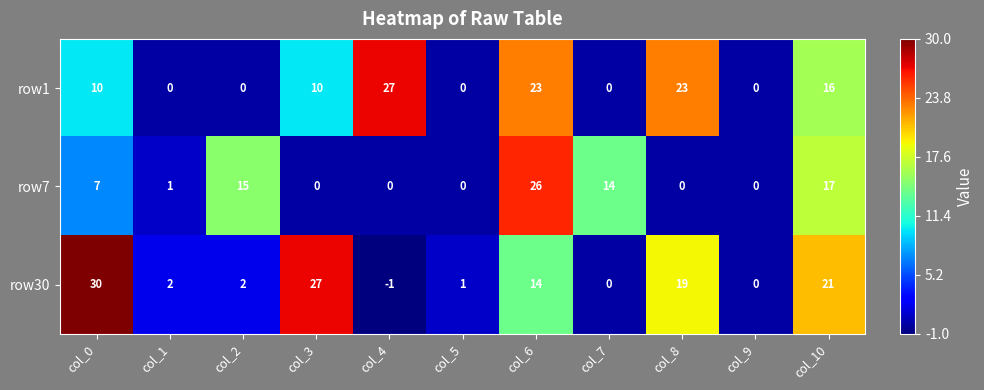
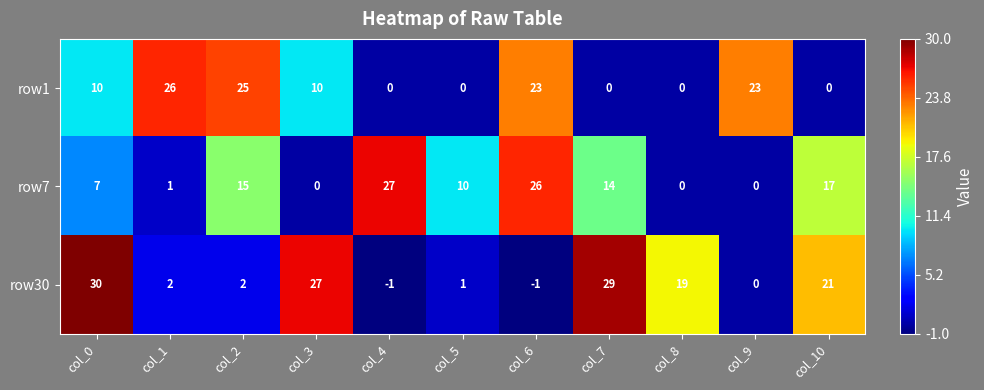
row1, col_1: 0 -> 26
row1, col_2: 0 -> 25
row1, col_4: 27 -> 0
row1, col_8: 23 -> 0
row1, col_9: 0 -> 23
row1, col_10: 16 -> 0
row7, col_4: 0 -> 27
row7, col_5: 0 -> 10
row30, col_6: 14 -> -1
row30, col_7: 0 -> 29
